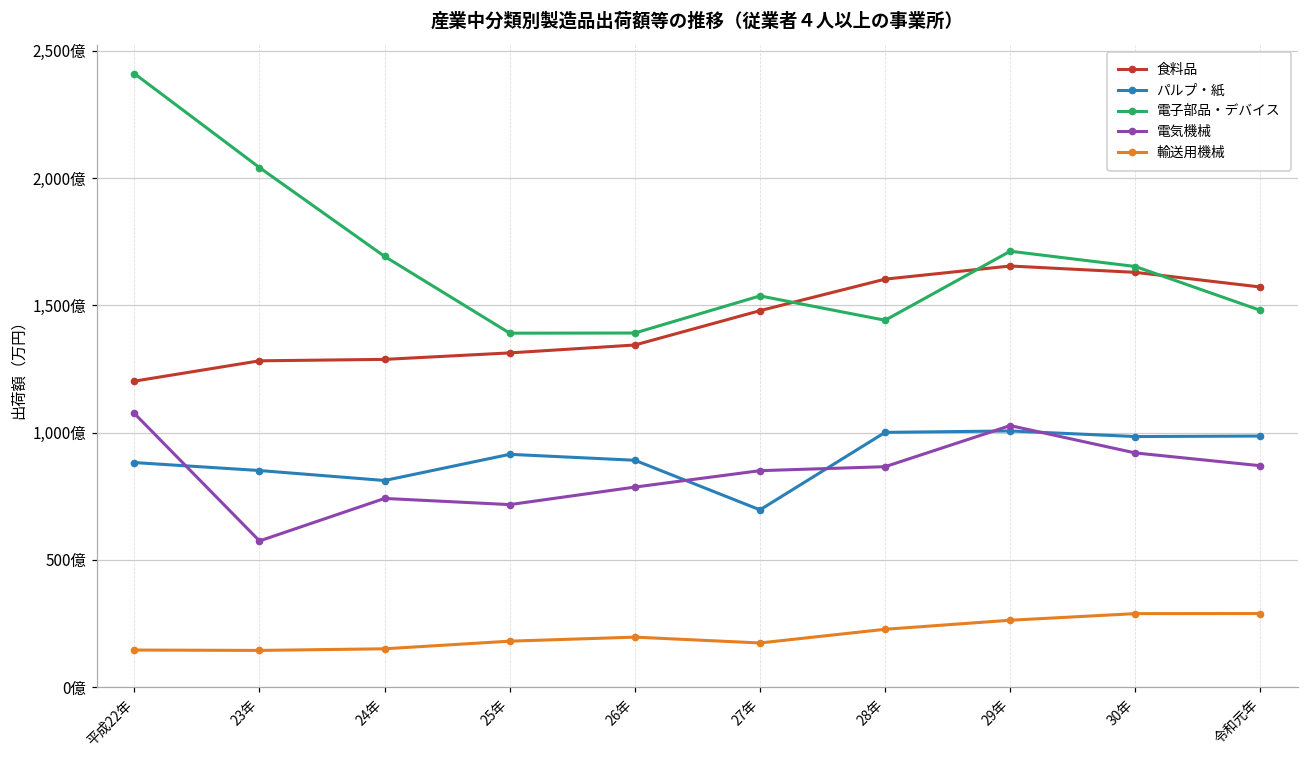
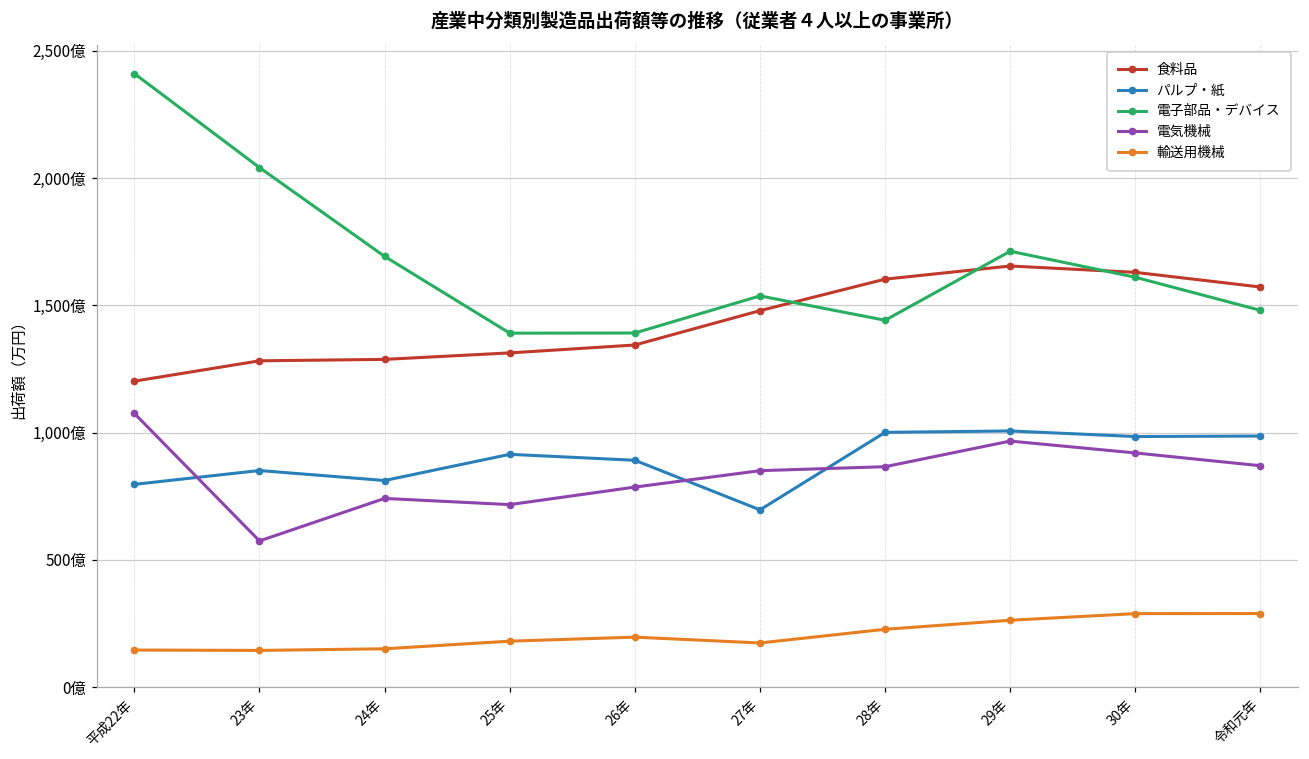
パルプ・紙, 平成22年: 880億 -> 800億
電気機械, 29年: 1,030億 -> 970億
電子部品・デバイス, 30年: 1,650億 -> 1,610億
